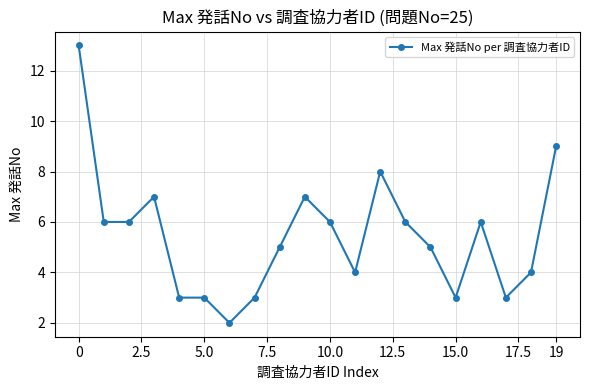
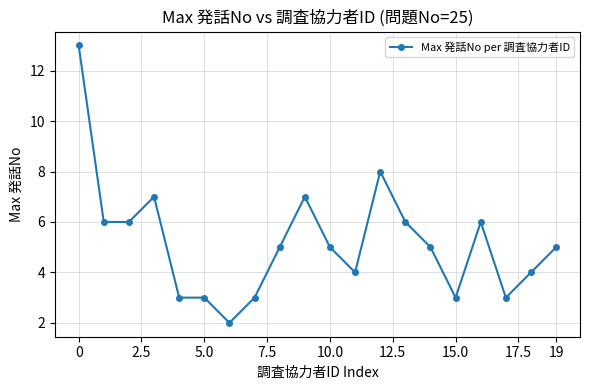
10.0: 6 -> 5
19: 9 -> 5
